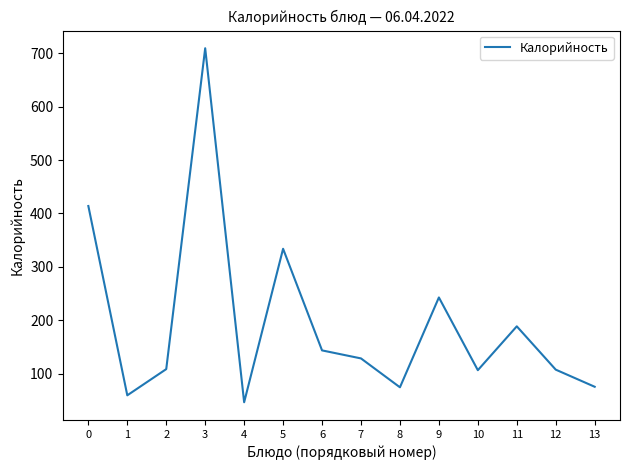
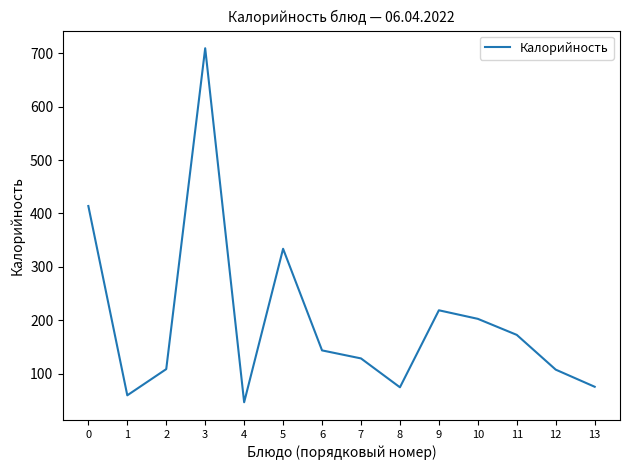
9: 240 -> 220
10: 110 -> 200
11: 190 -> 170
